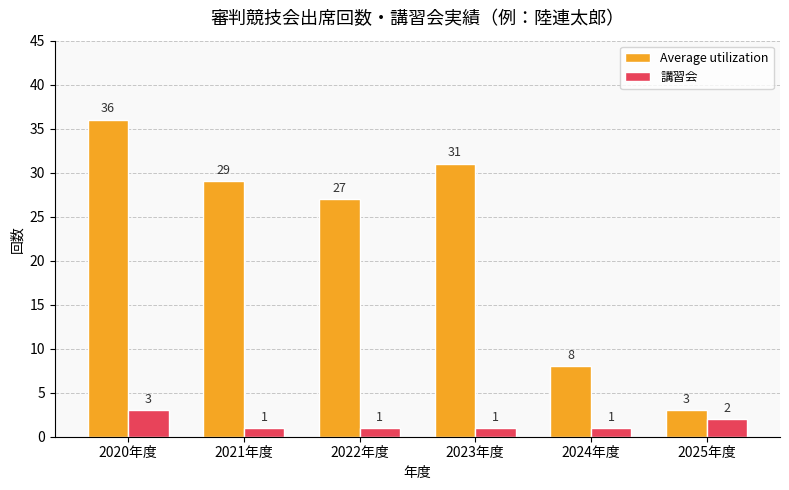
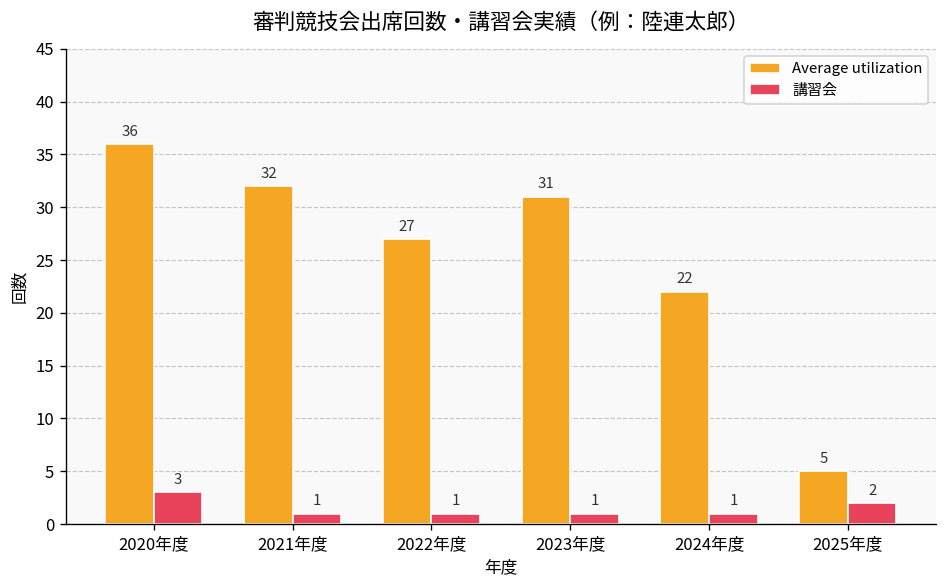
Average utilization, 2021年度: 29 -> 32
Average utilization, 2024年度: 8 -> 22
Average utilization, 2025年度: 3 -> 5
